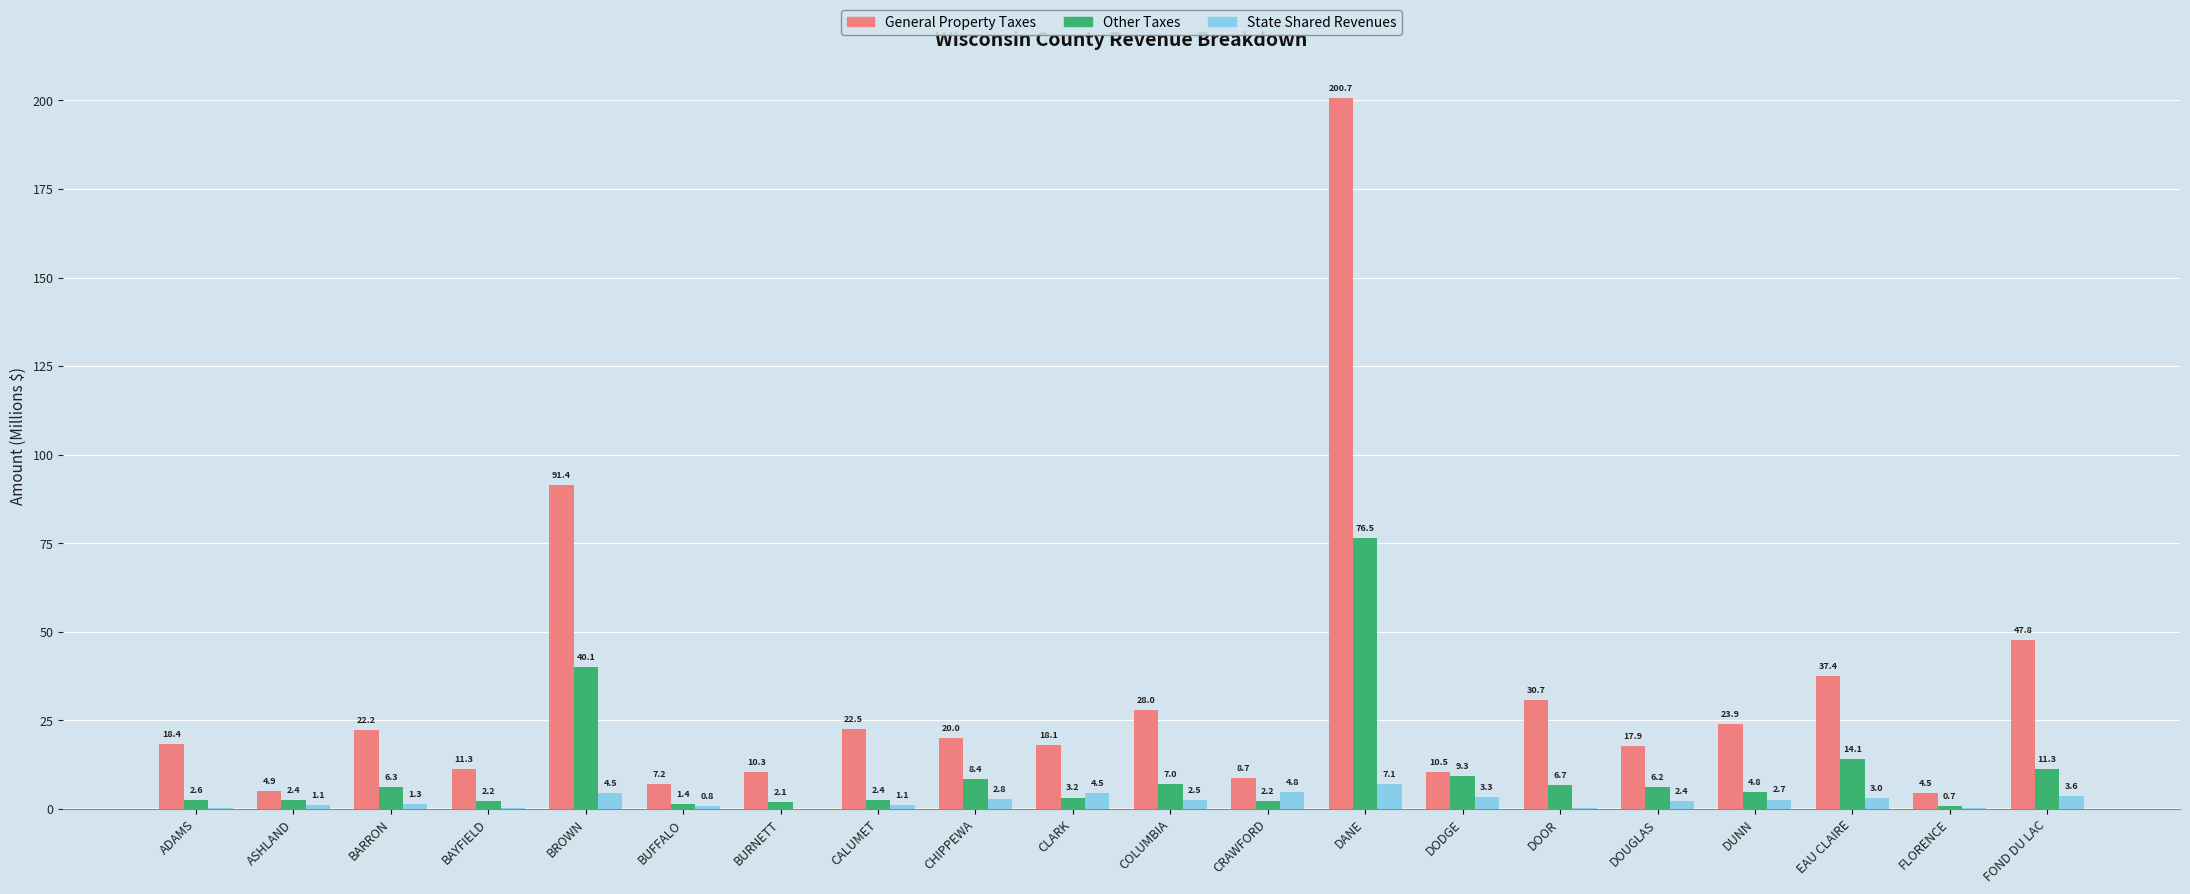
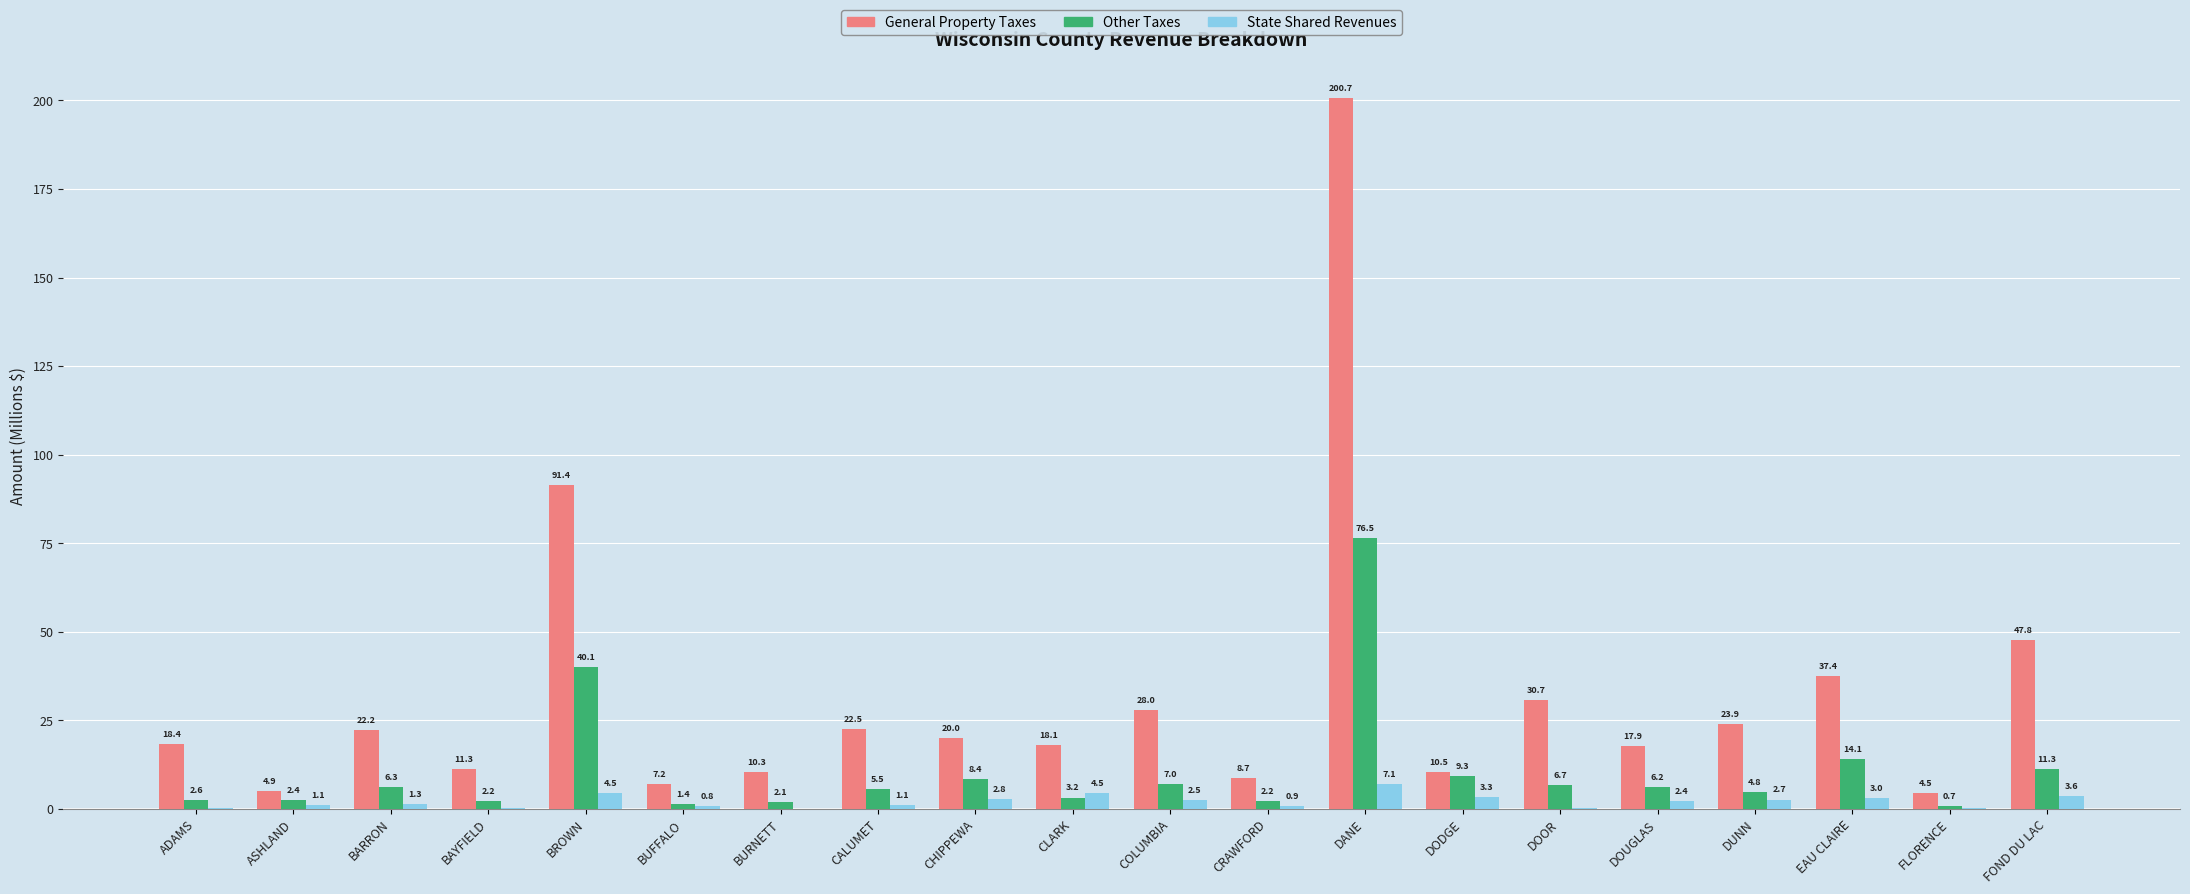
Other Taxes, CALUMET: 2.4 -> 5.5
State Shared Revenues, CRAWFORD: 4.8 -> 0.9
